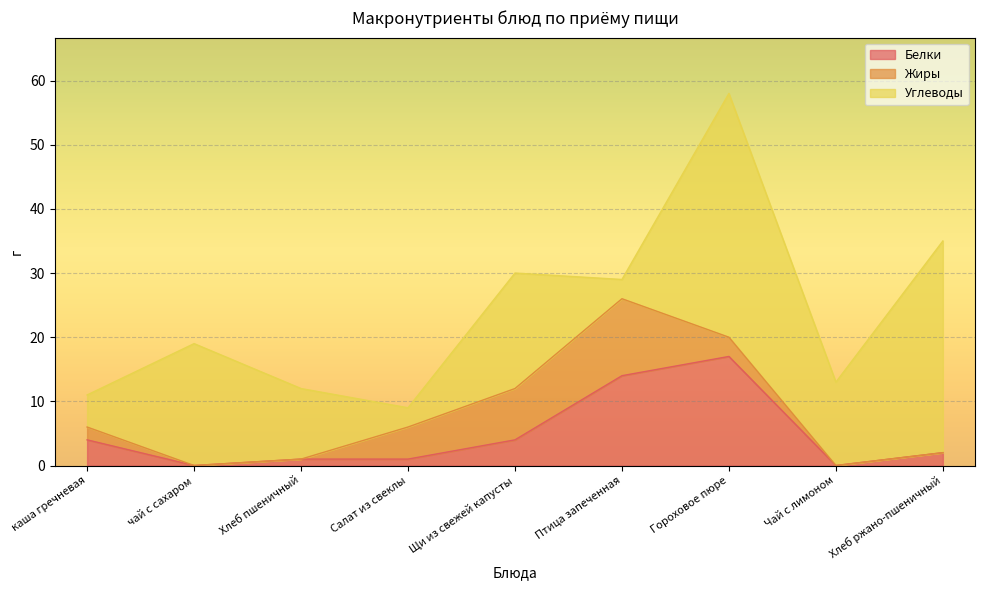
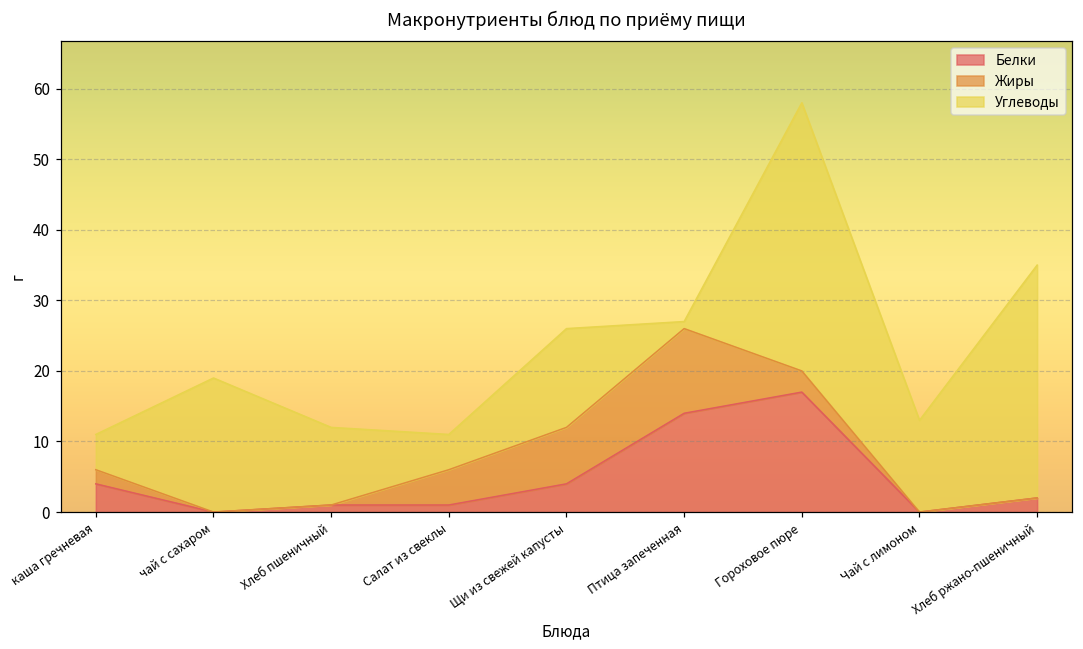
Углеводы, Салат из свеклы: 3 -> 5
Углеводы, Щи из свежей капусты: 18 -> 14
Углеводы, Птица запеченная: 3 -> 1
